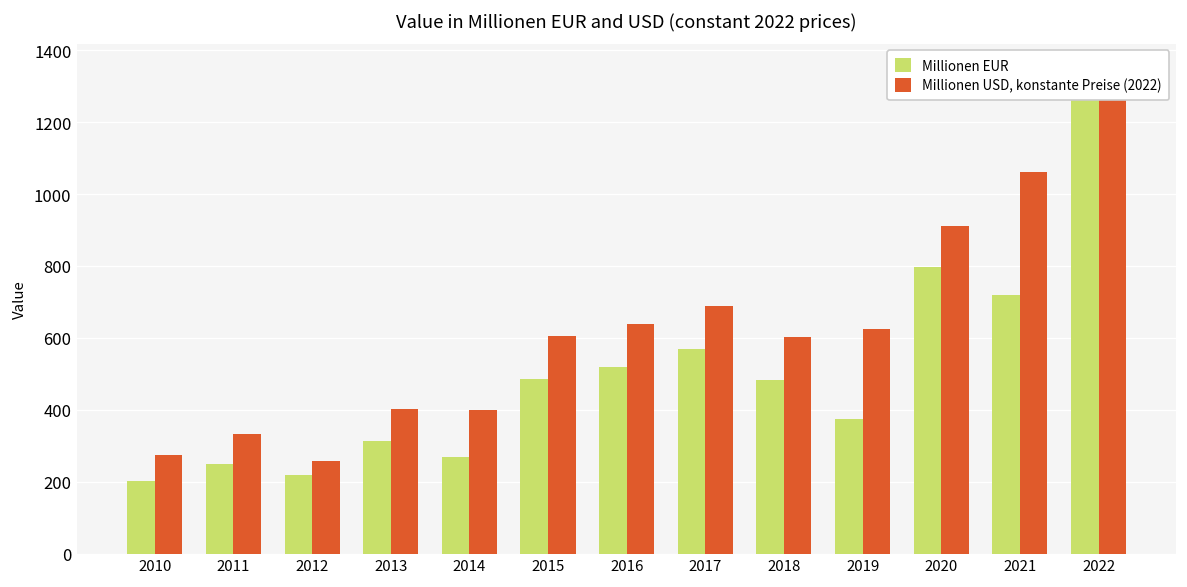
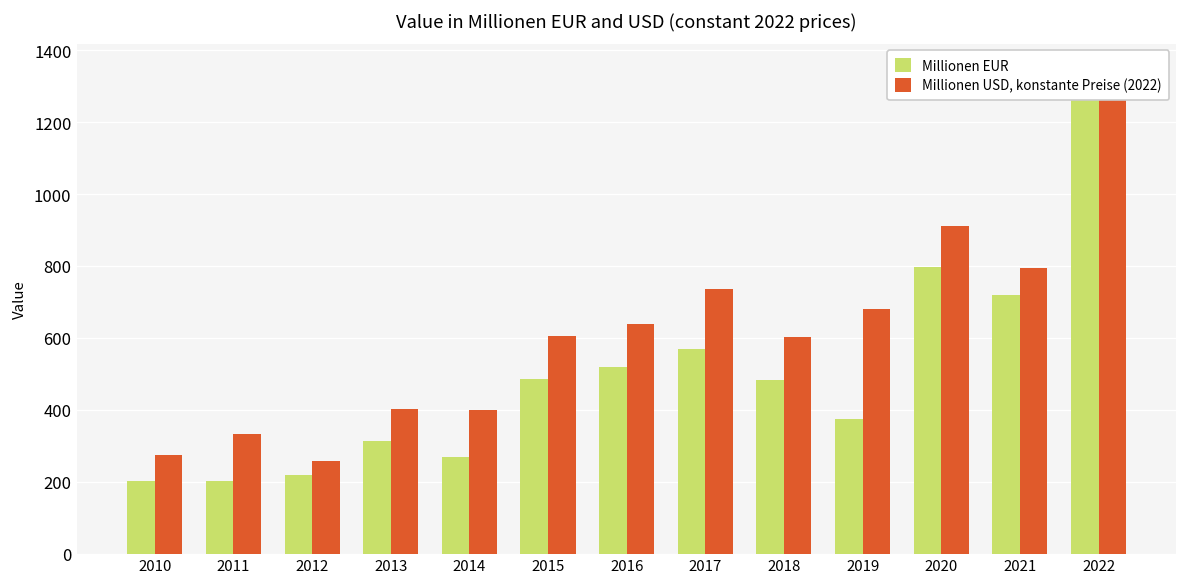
Millionen EUR, 2011: 250 -> 200
Millionen USD, konstante Preise (2022), 2017: 690 -> 740
Millionen USD, konstante Preise (2022), 2019: 620 -> 680
Millionen USD, konstante Preise (2022), 2021: 1060 -> 790
